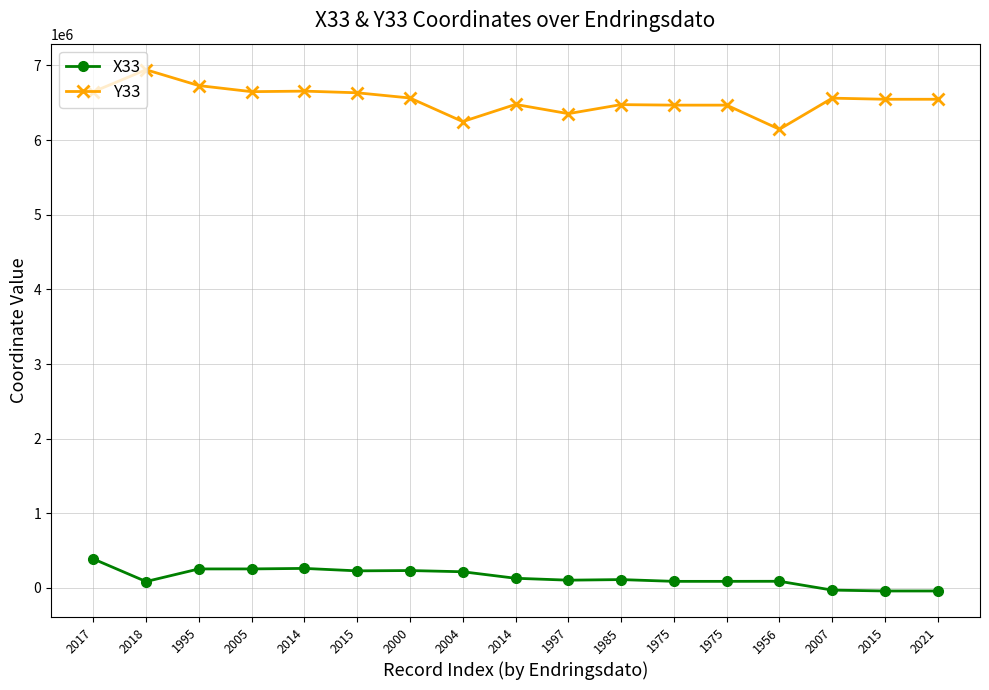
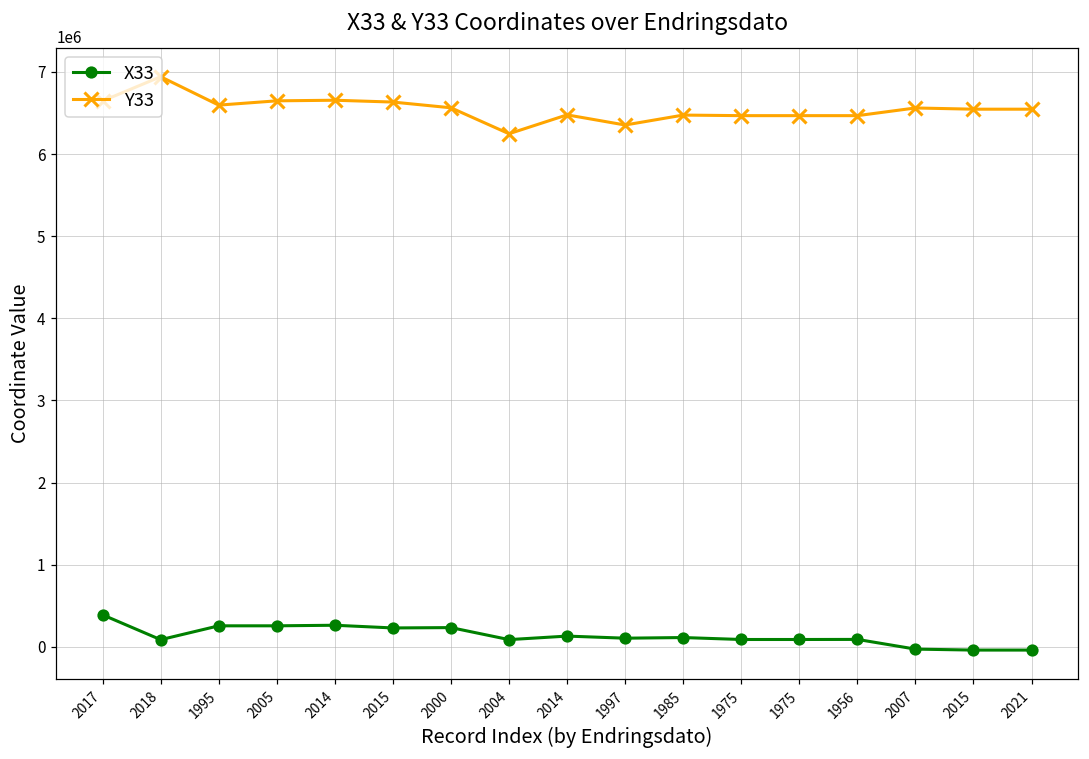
Y33, 1995: 6700000 -> 6600000
X33, 2004: 200000 -> 100000
Y33, 1956: 6100000 -> 6500000
